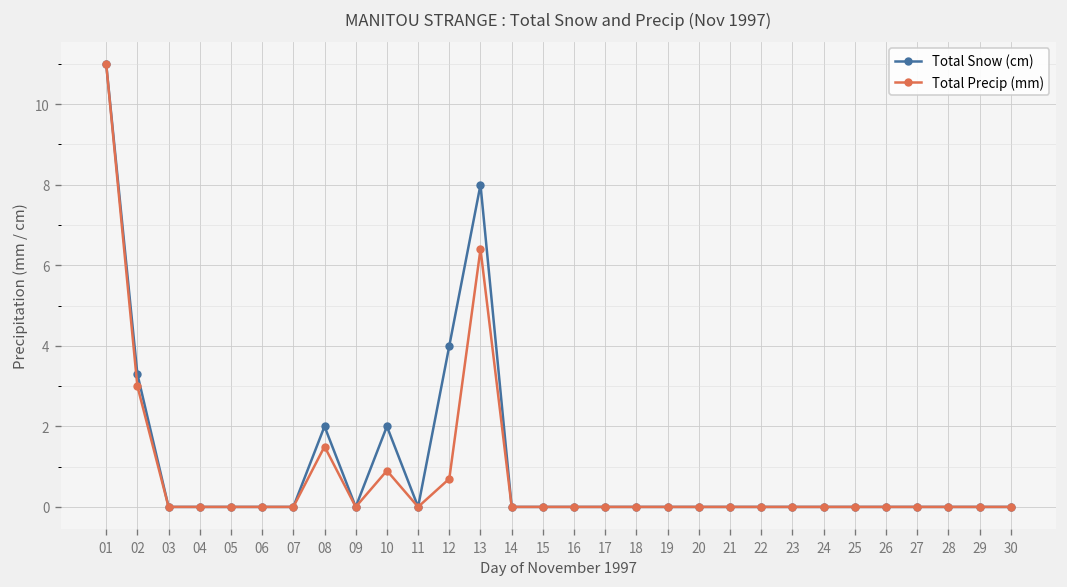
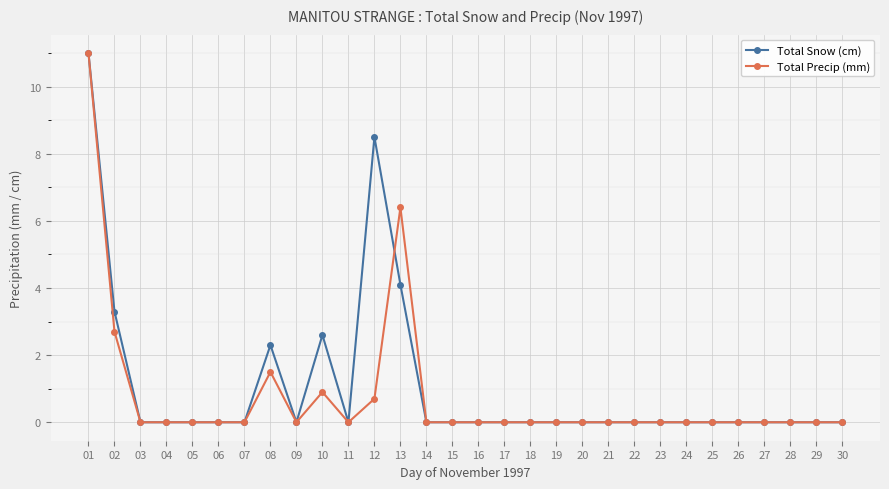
Total Precip (mm), 02: 3.0 -> 2.7
Total Snow (cm), 08: 2.0 -> 2.3
Total Snow (cm), 10: 2.0 -> 2.6
Total Snow (cm), 12: 4.0 -> 8.5
Total Snow (cm), 13: 8.0 -> 4.1
